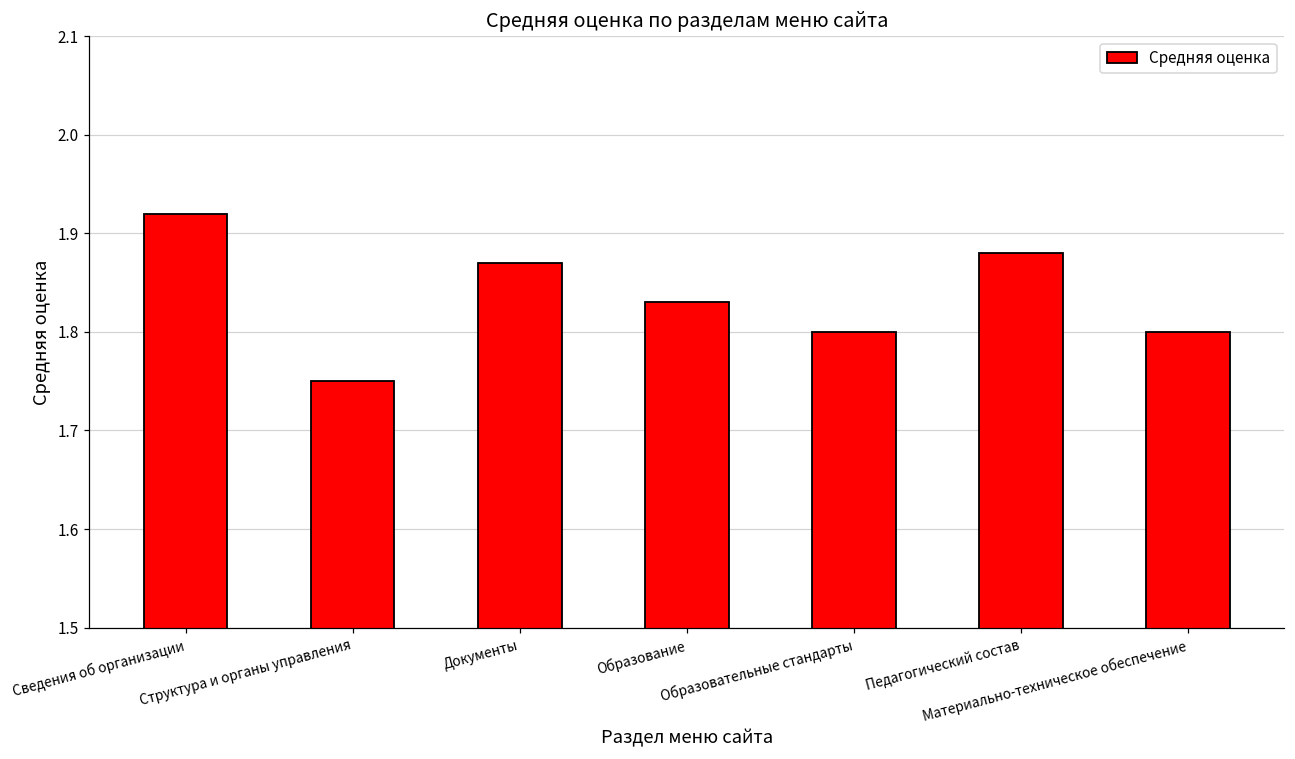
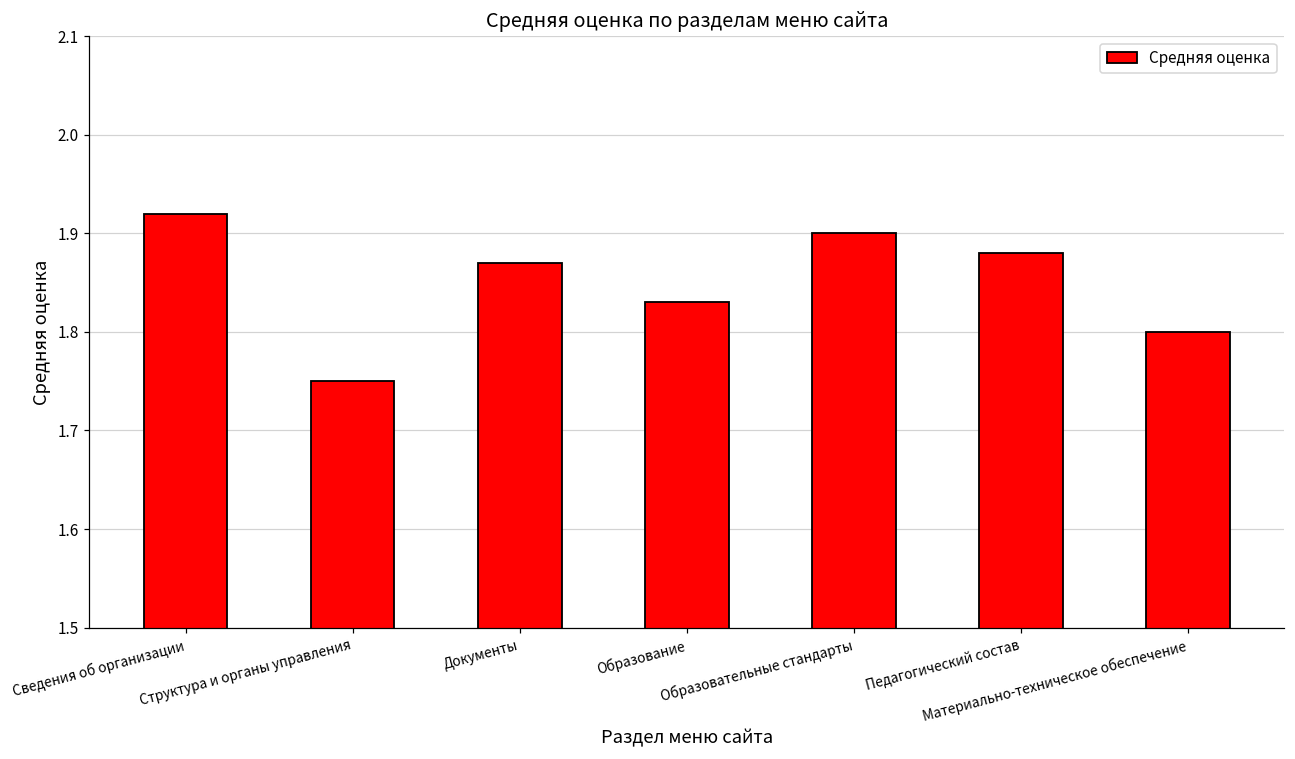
Образовательные стандарты: 1.8 -> 1.9
